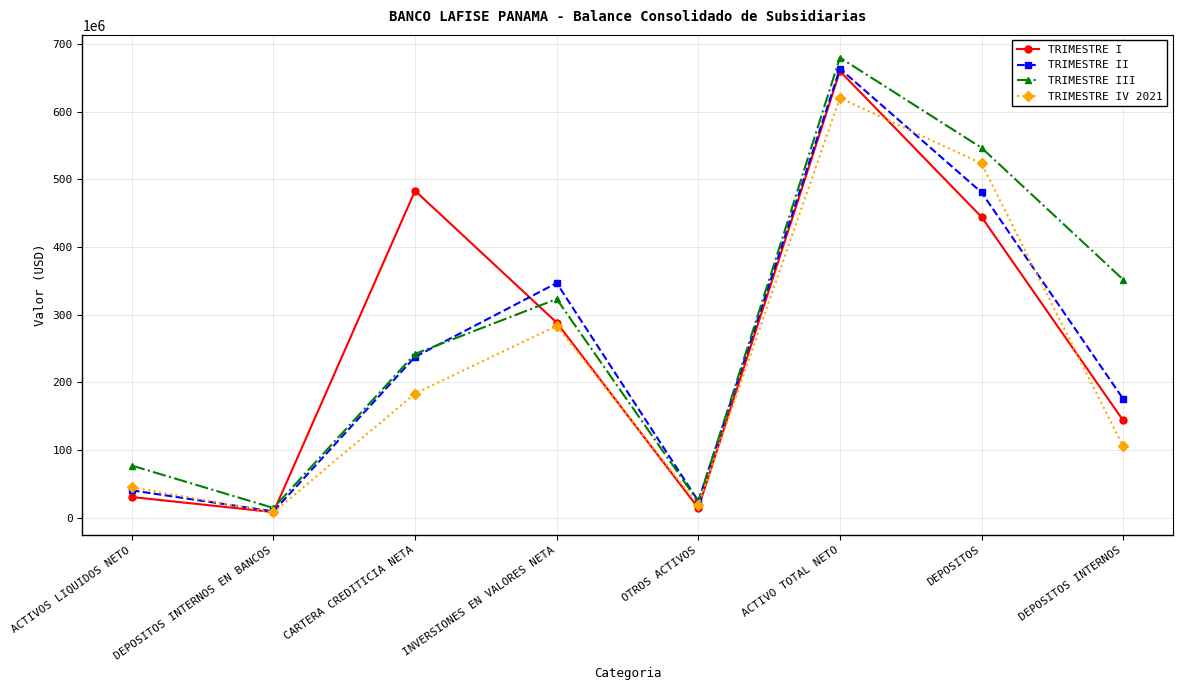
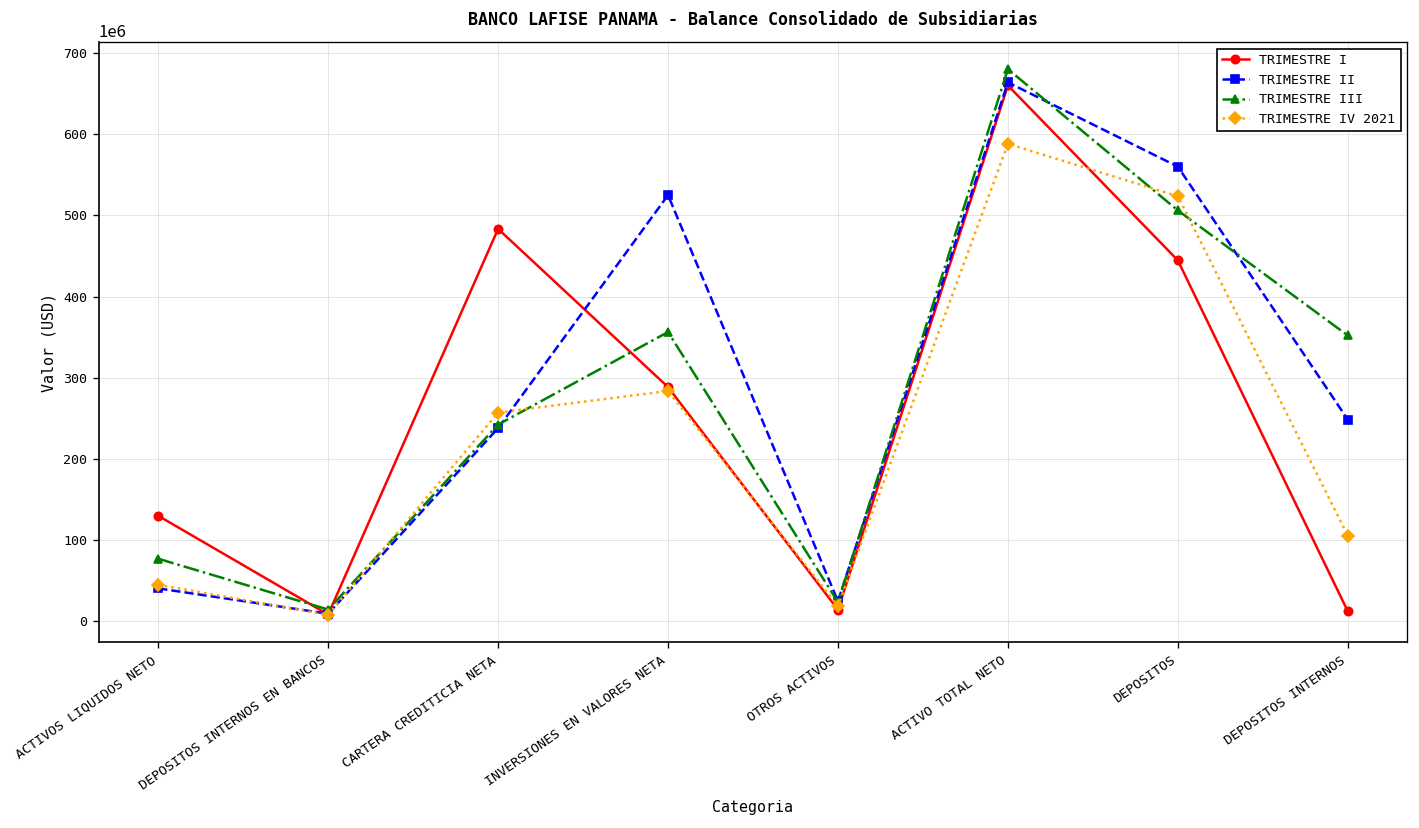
TRIMESTRE I, ACTIVOS LIQUIDOS NETO: 30000000 -> 130000000
TRIMESTRE IV 2021, CARTERA CREDITICIA NETA: 180000000 -> 260000000
TRIMESTRE II, INVERSIONES EN VALORES NETA: 350000000 -> 520000000
TRIMESTRE III, INVERSIONES EN VALORES NETA: 320000000 -> 360000000
TRIMESTRE IV 2021, ACTIVO TOTAL NETO: 620000000 -> 590000000
TRIMESTRE II, DEPOSITOS: 480000000 -> 560000000
TRIMESTRE III, DEPOSITOS: 550000000 -> 510000000
TRIMESTRE I, DEPOSITOS INTERNOS: 140000000 -> 10000000
TRIMESTRE II, DEPOSITOS INTERNOS: 180000000 -> 250000000
